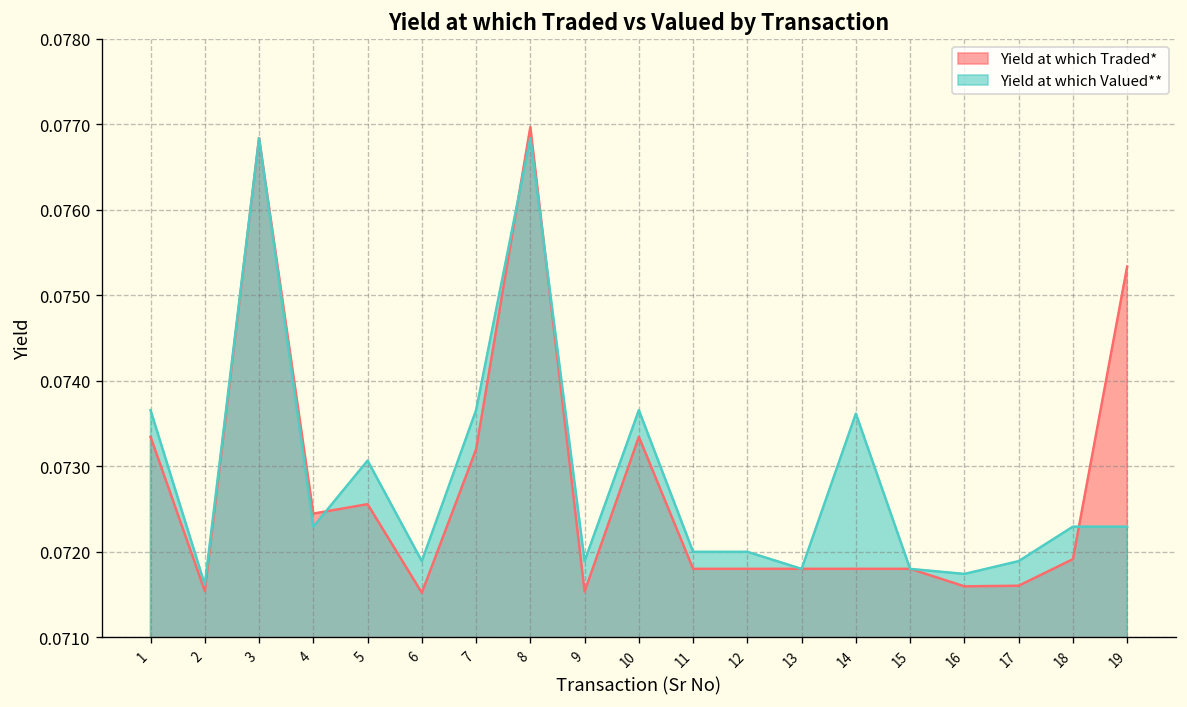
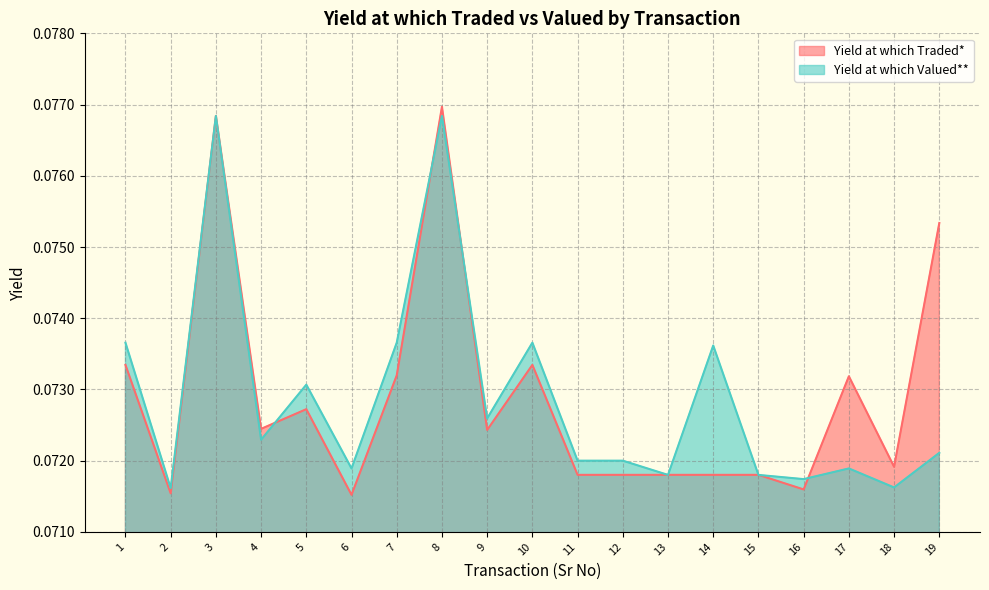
Yield at which Traded*, 5: 0.0726 -> 0.0727
Yield at which Traded*, 9: 0.0715 -> 0.0724
Yield at which Valued**, 9: 0.0719 -> 0.0726
Yield at which Traded*, 17: 0.0716 -> 0.0732
Yield at which Valued**, 18: 0.0723 -> 0.0716
Yield at which Valued**, 19: 0.0723 -> 0.0721
